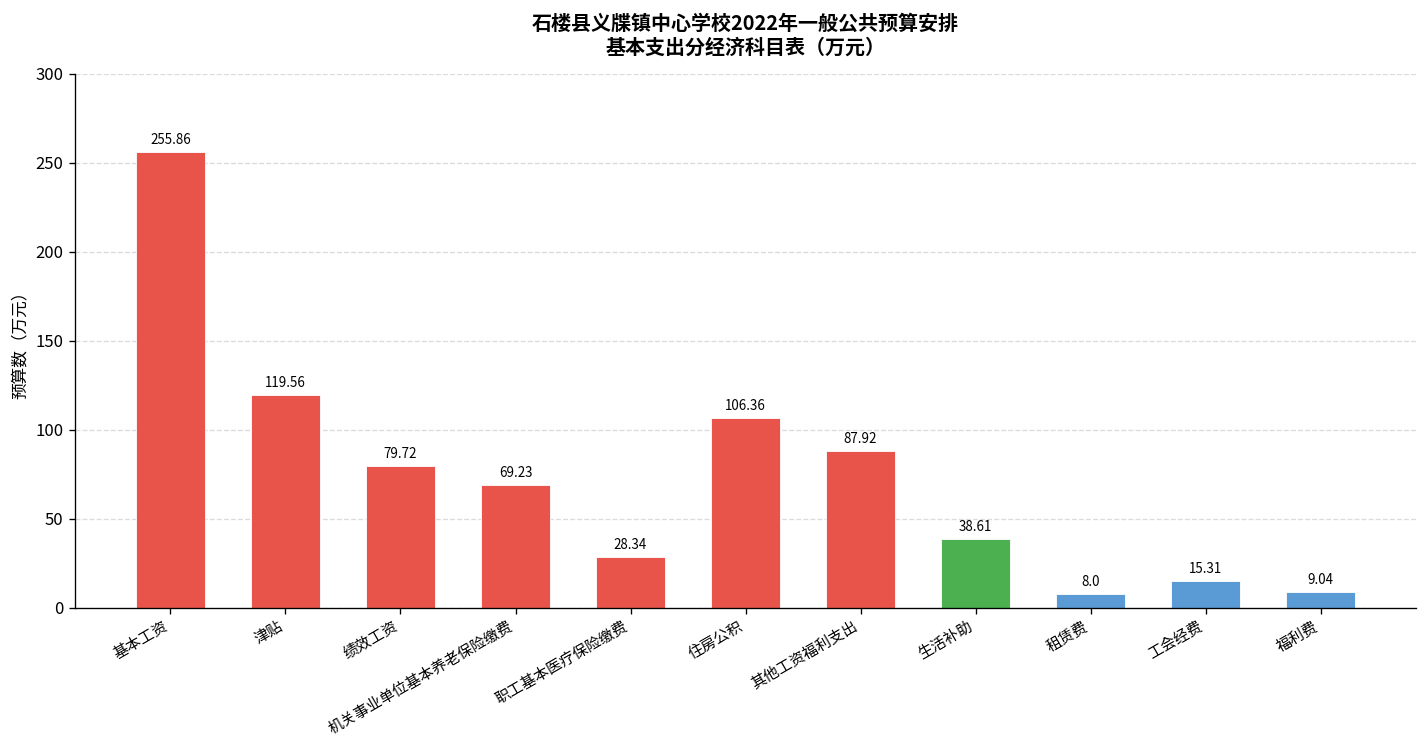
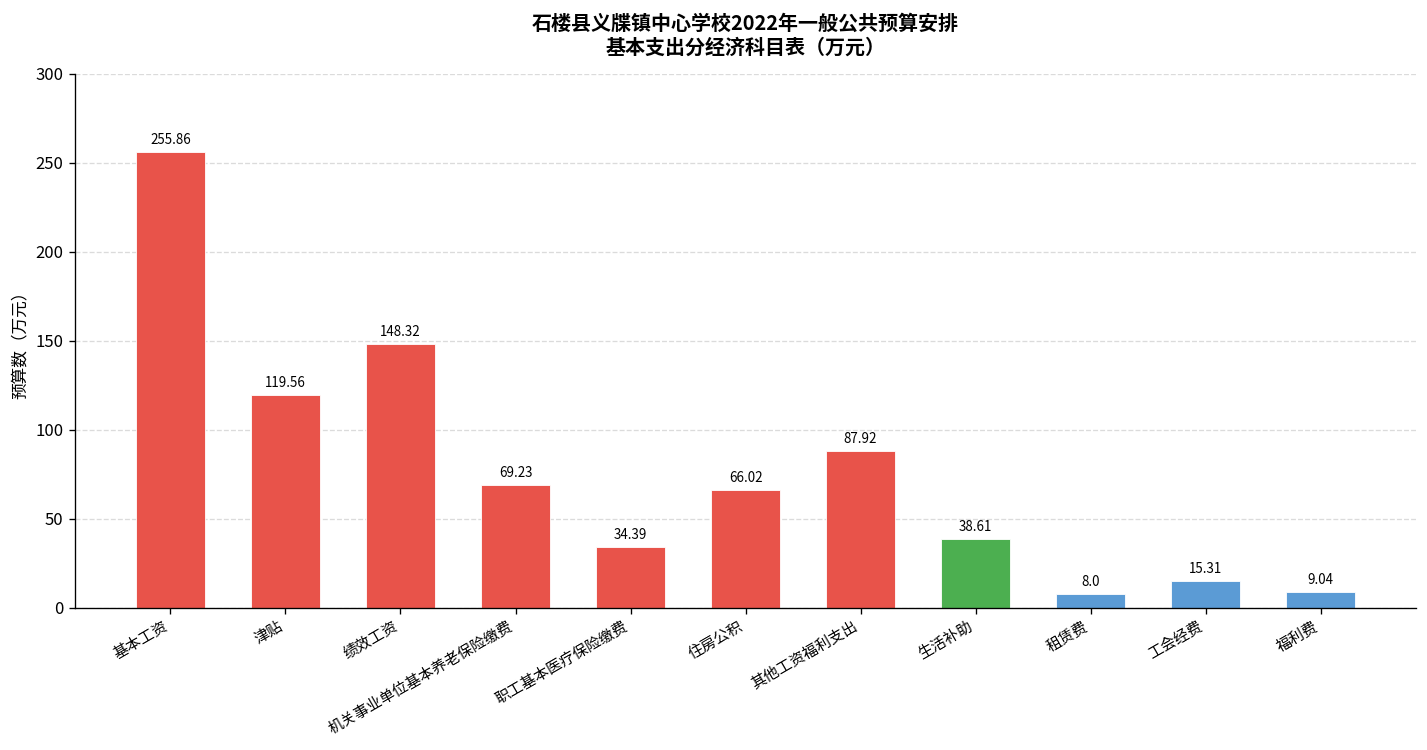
绩效工资: 79.72 -> 148.32
职工基本医疗保险缴费: 28.34 -> 34.39
住房公积: 106.36 -> 66.02
